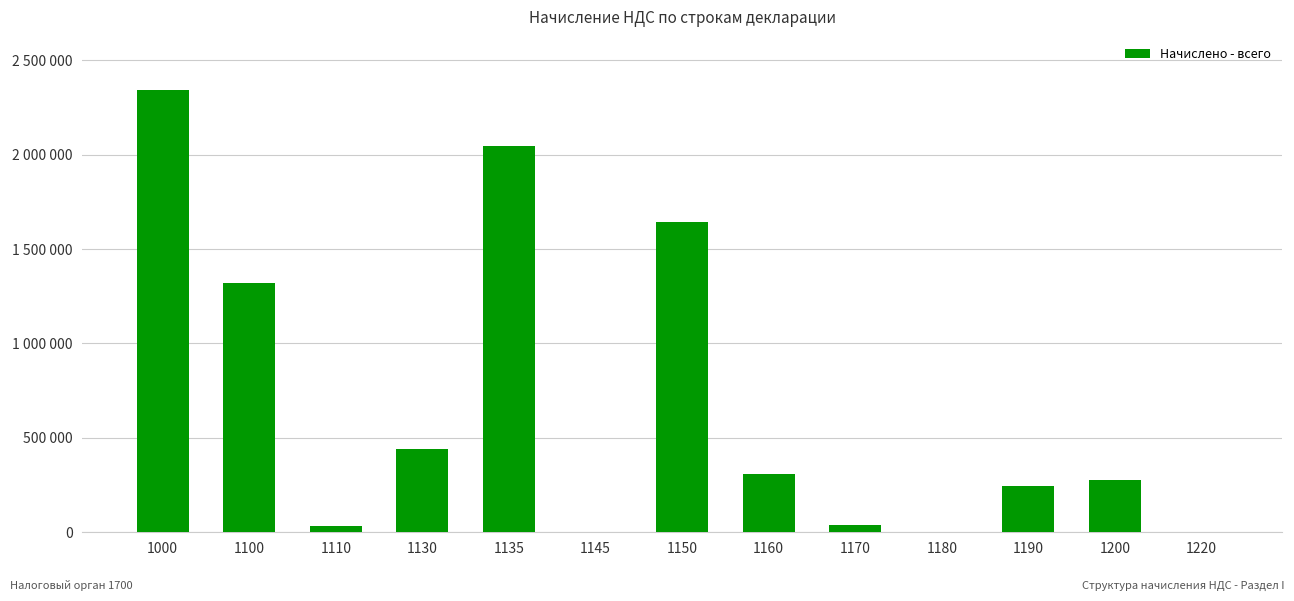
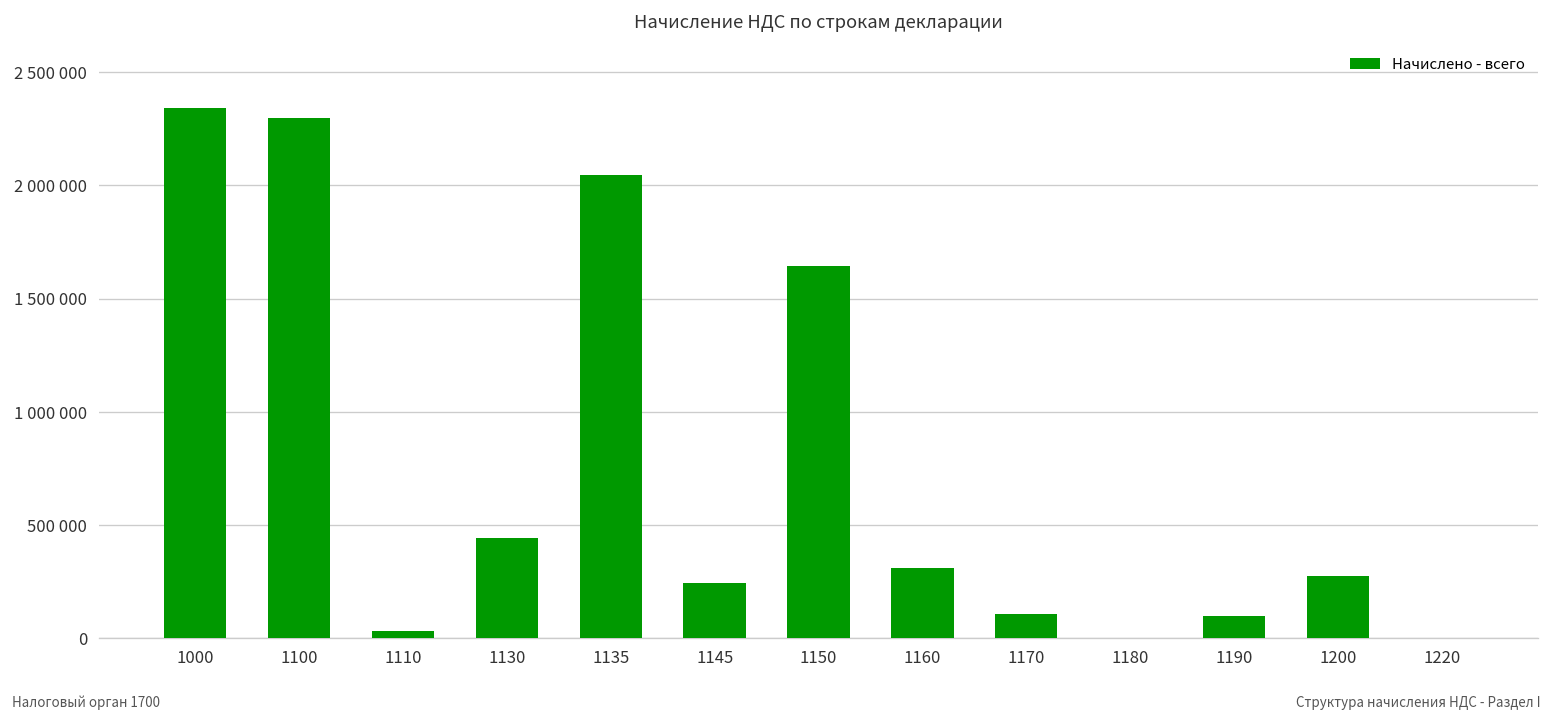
1100: 1320000 -> 2300000
1145: 0 -> 240000
1170: 40000 -> 110000
1190: 240000 -> 100000
